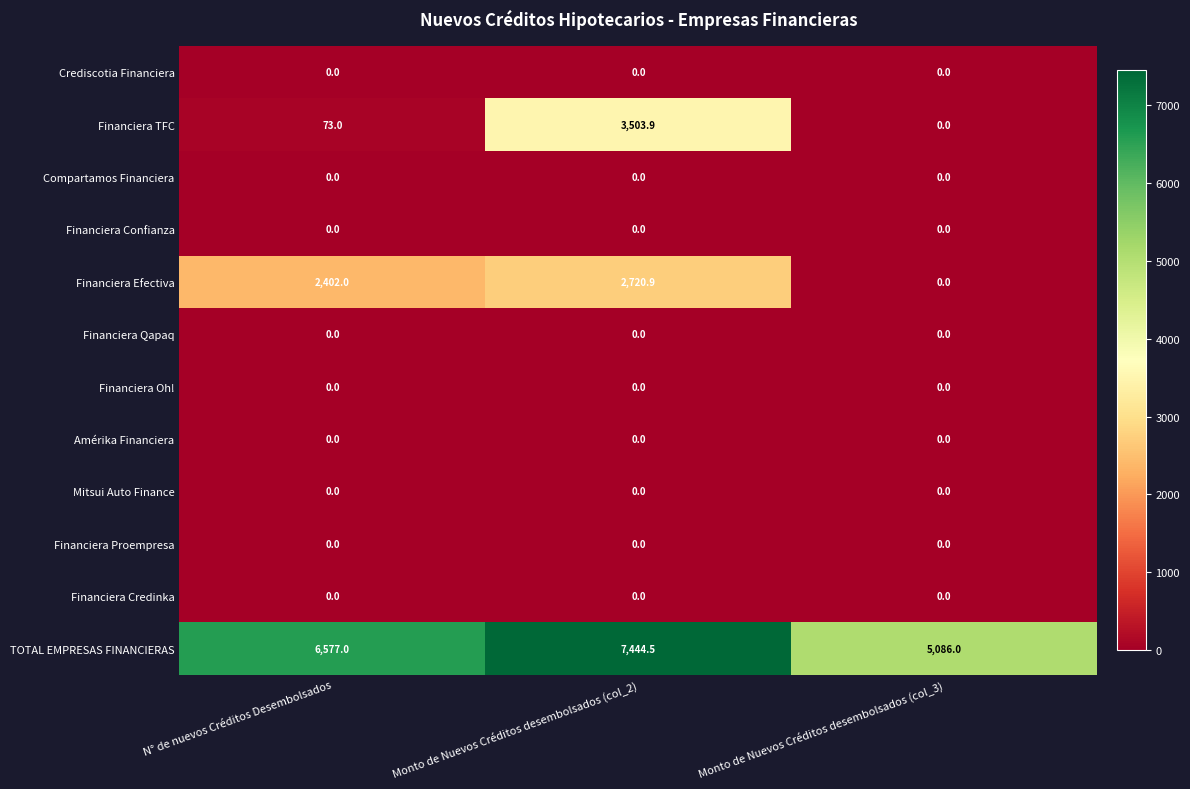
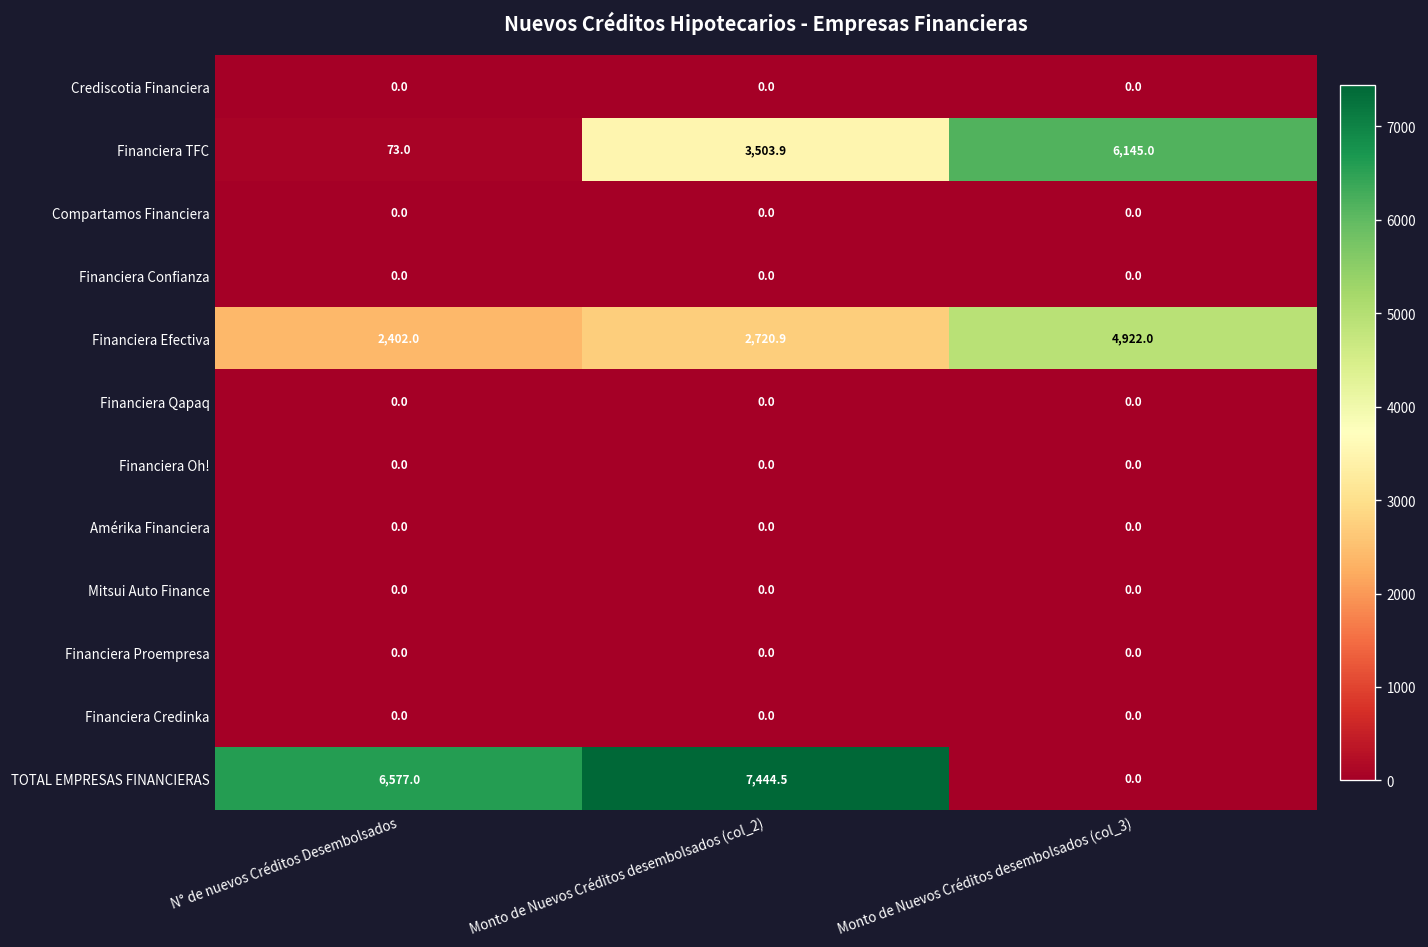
Financiera TFC, Monto de Nuevos Créditos desembolsados (col_3): 0.0 -> 6,145.0
Financiera Efectiva, Monto de Nuevos Créditos desembolsados (col_3): 0.0 -> 4,922.0
TOTAL EMPRESAS FINANCIERAS, Monto de Nuevos Créditos desembolsados (col_3): 5,086.0 -> 0.0
